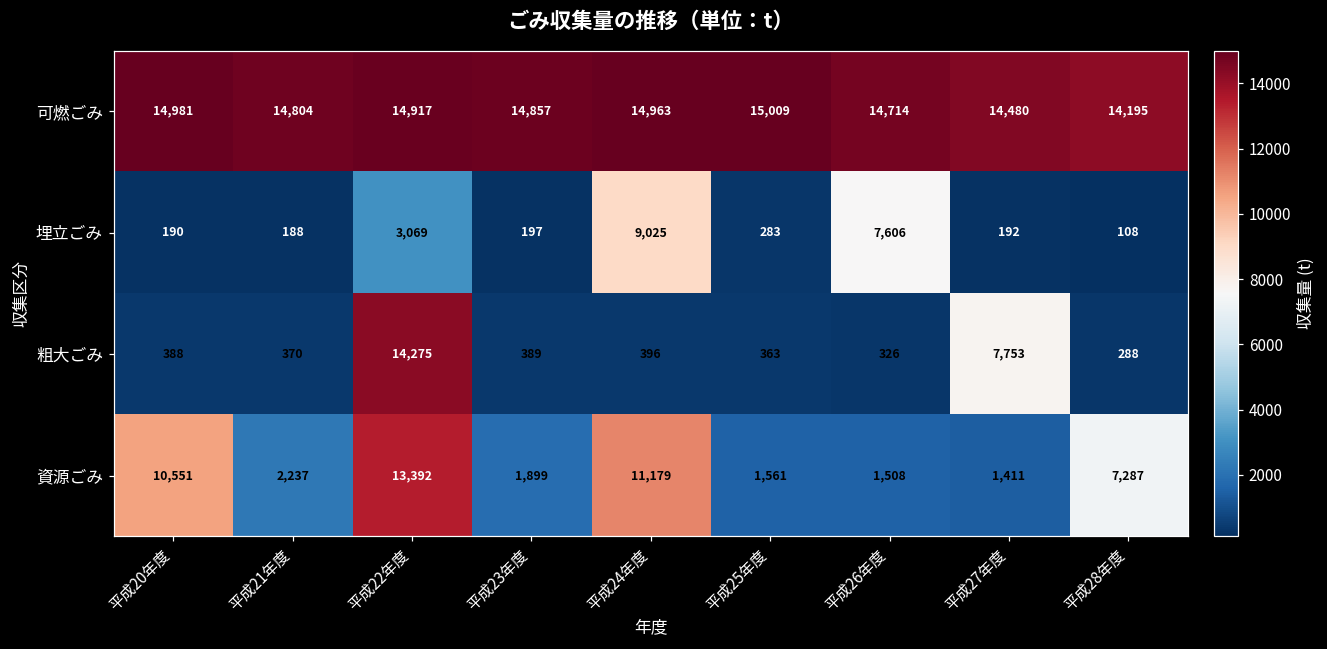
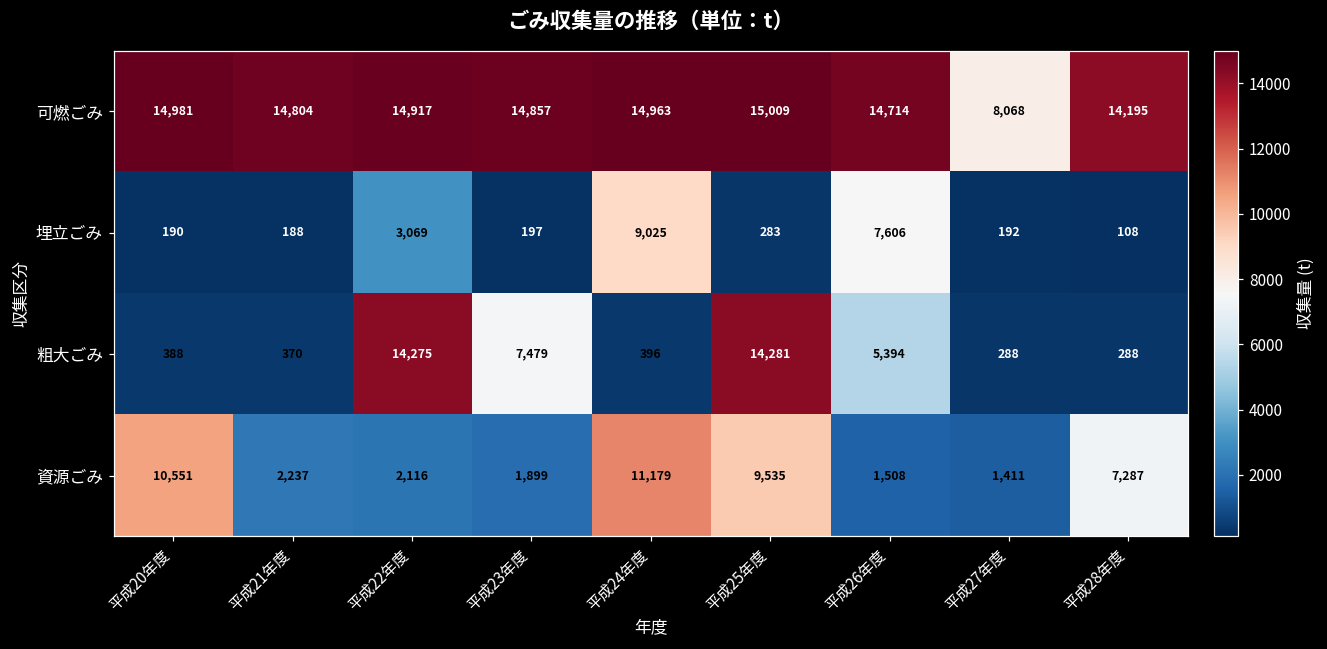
可燃ごみ, 平成27年度: 14,480 -> 8,068
粗大ごみ, 平成23年度: 389 -> 7,479
粗大ごみ, 平成25年度: 363 -> 14,281
粗大ごみ, 平成26年度: 326 -> 5,394
粗大ごみ, 平成27年度: 7,753 -> 288
資源ごみ, 平成22年度: 13,392 -> 2,116
資源ごみ, 平成25年度: 1,561 -> 9,535
